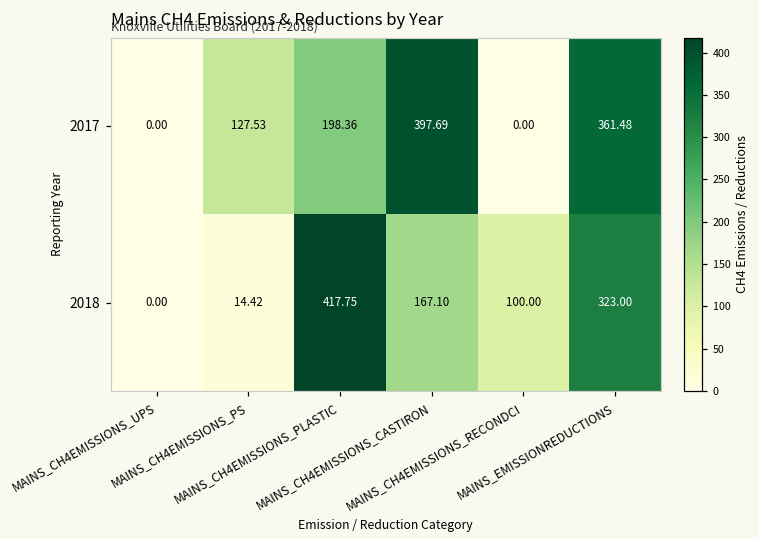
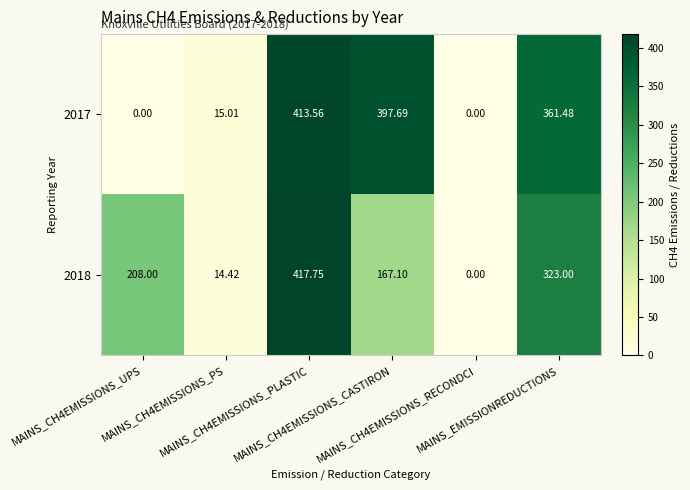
2017, MAINS_CH4EMISSIONS_PS: 127.53 -> 15.01
2017, MAINS_CH4EMISSIONS_PLASTIC: 198.36 -> 413.56
2018, MAINS_CH4EMISSIONS_UPS: 0.00 -> 208.00
2018, MAINS_CH4EMISSIONS_RECONDCI: 100.00 -> 0.00
